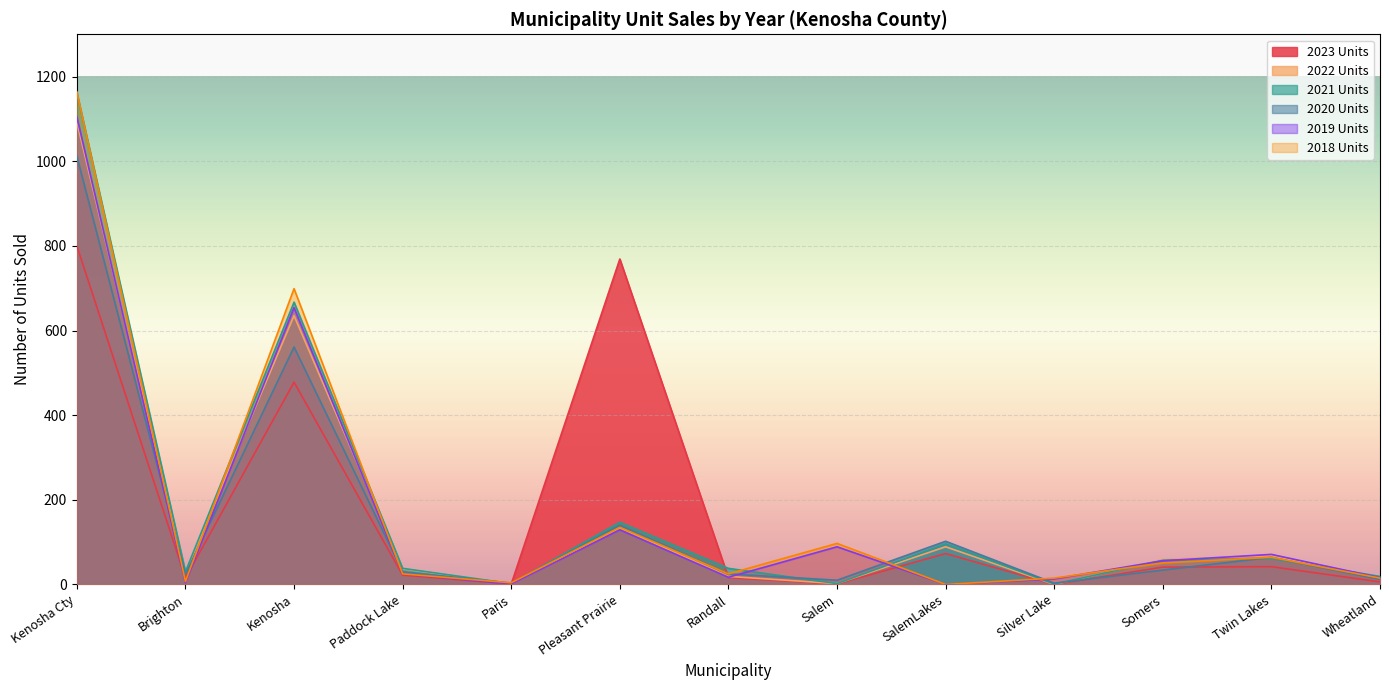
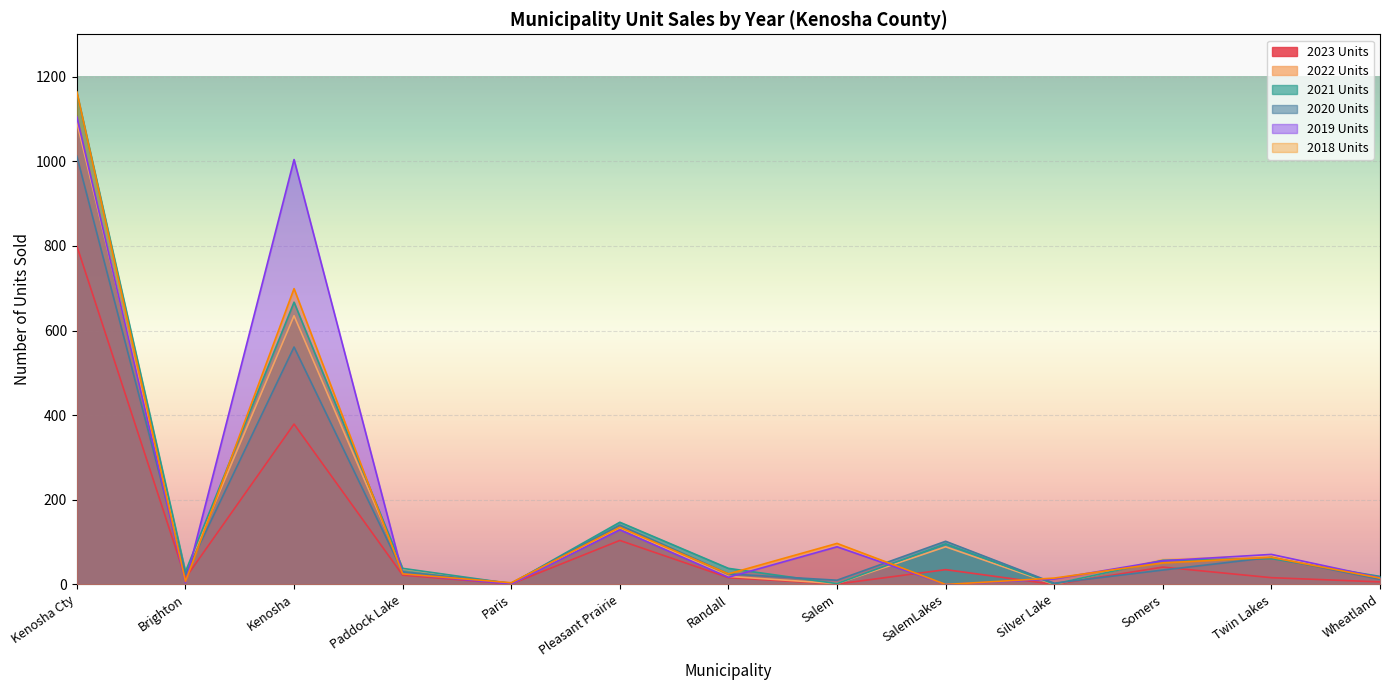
2023 Units, Kenosha: 480 -> 380
2019 Units, Kenosha: 650 -> 1000
2023 Units, Pleasant Prairie: 770 -> 100
2023 Units, SalemLakes: 70 -> 40
2023 Units, Twin Lakes: 40 -> 20
